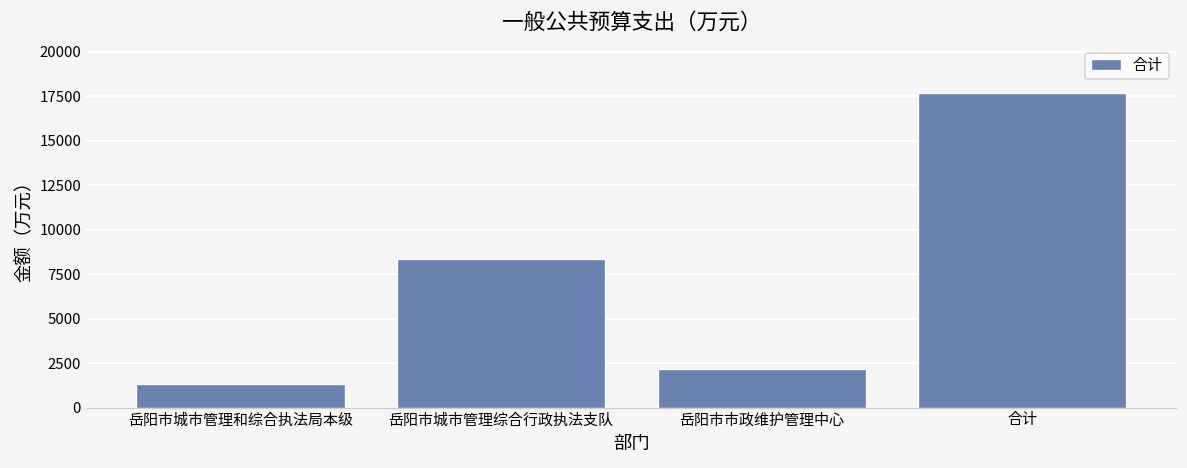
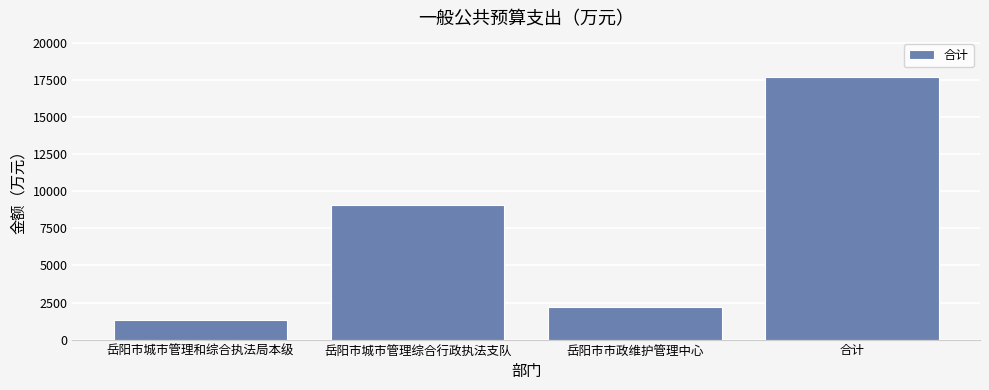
岳阳市城市管理综合行政执法支队: 8300 -> 9100
